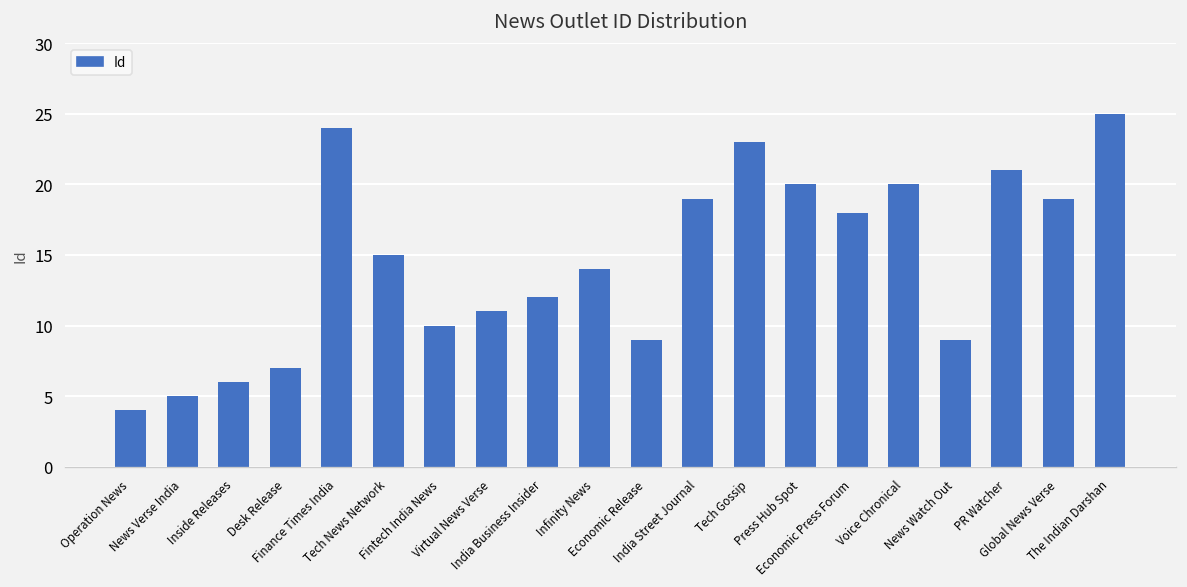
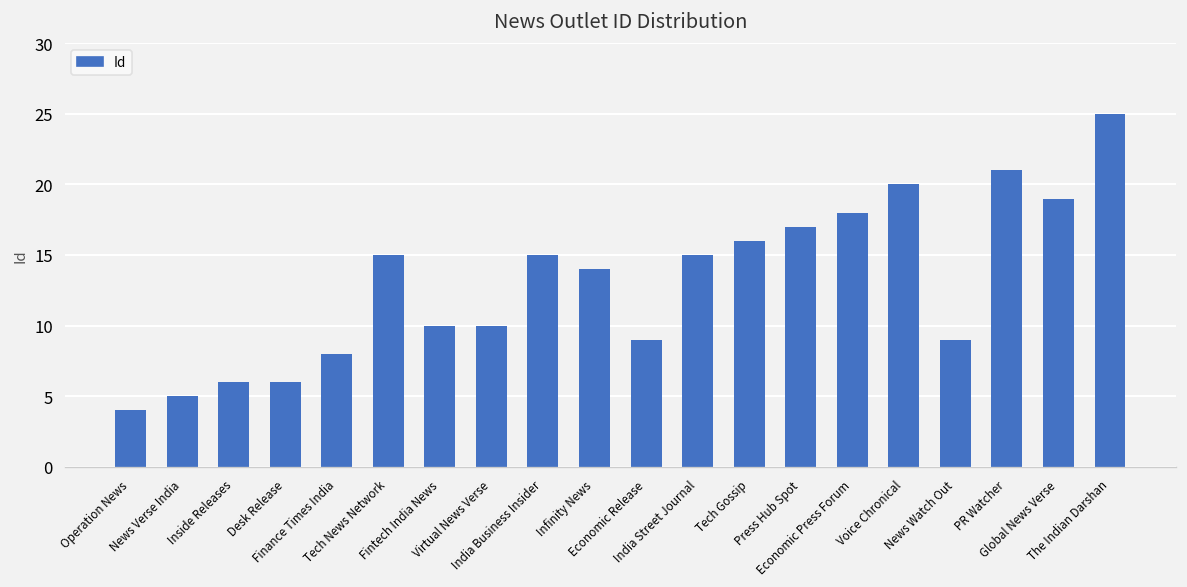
Desk Release: 7 -> 6
Finance Times India: 24 -> 8
Virtual News Verse: 11 -> 10
India Business Insider: 12 -> 15
India Street Journal: 19 -> 15
Tech Gossip: 23 -> 16
Press Hub Spot: 20 -> 17
